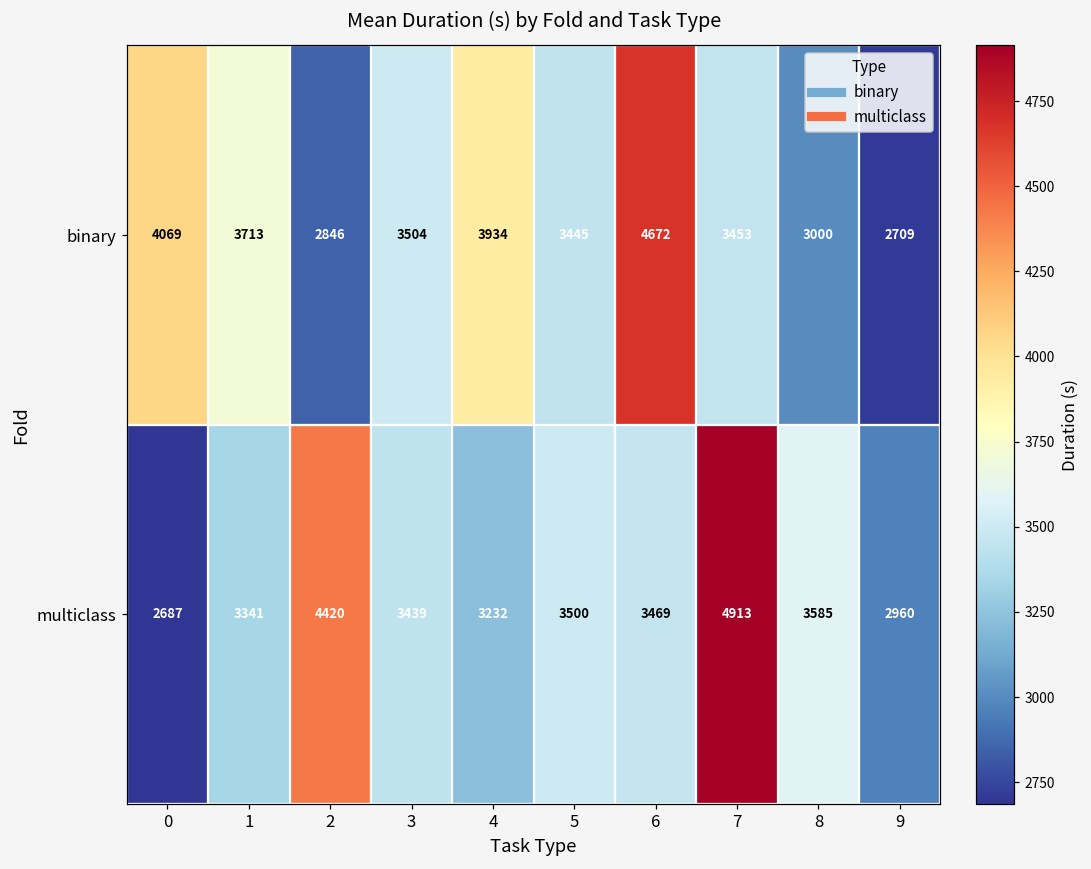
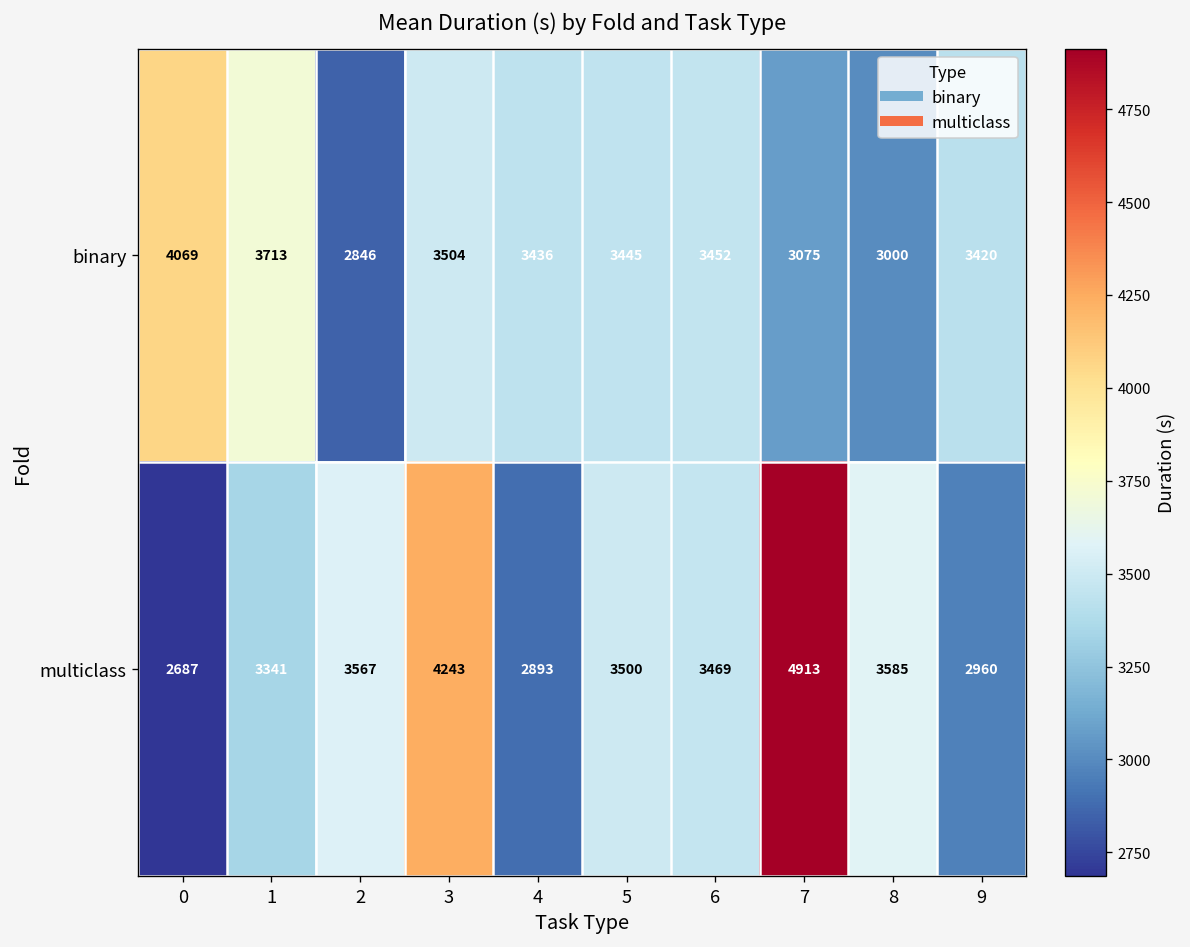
binary, 4: 3934 -> 3436
binary, 6: 4672 -> 3452
binary, 7: 3453 -> 3075
binary, 9: 2709 -> 3420
multiclass, 2: 4420 -> 3567
multiclass, 3: 3439 -> 4243
multiclass, 4: 3232 -> 2893
